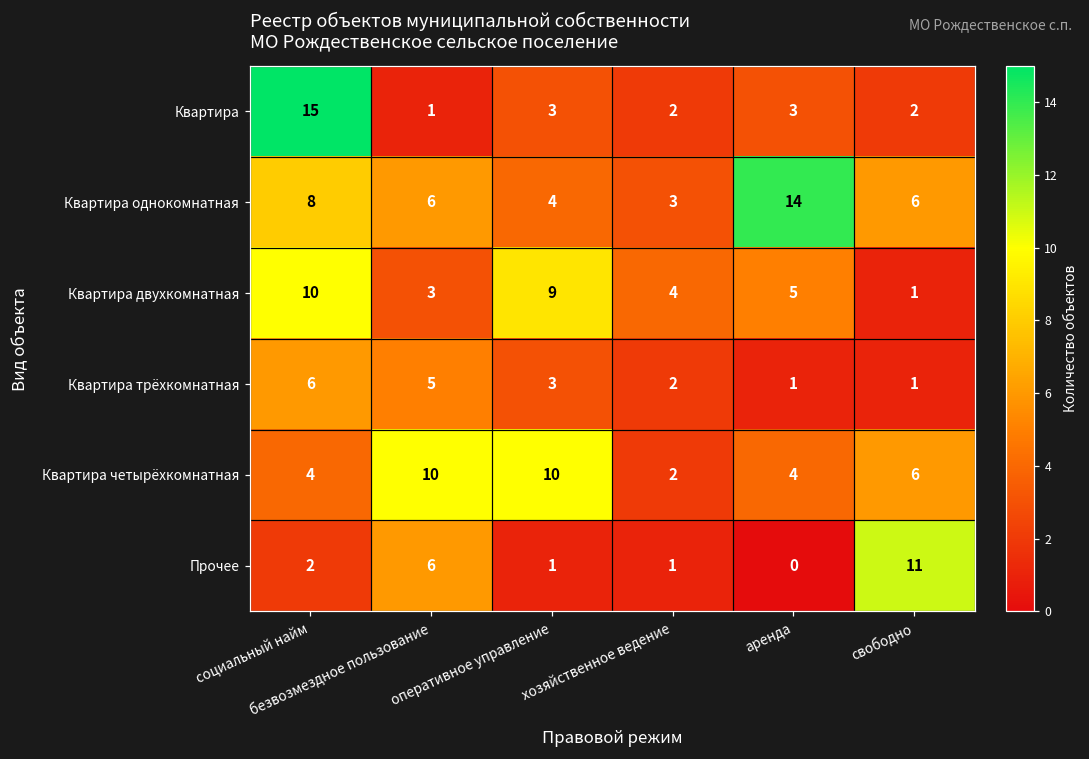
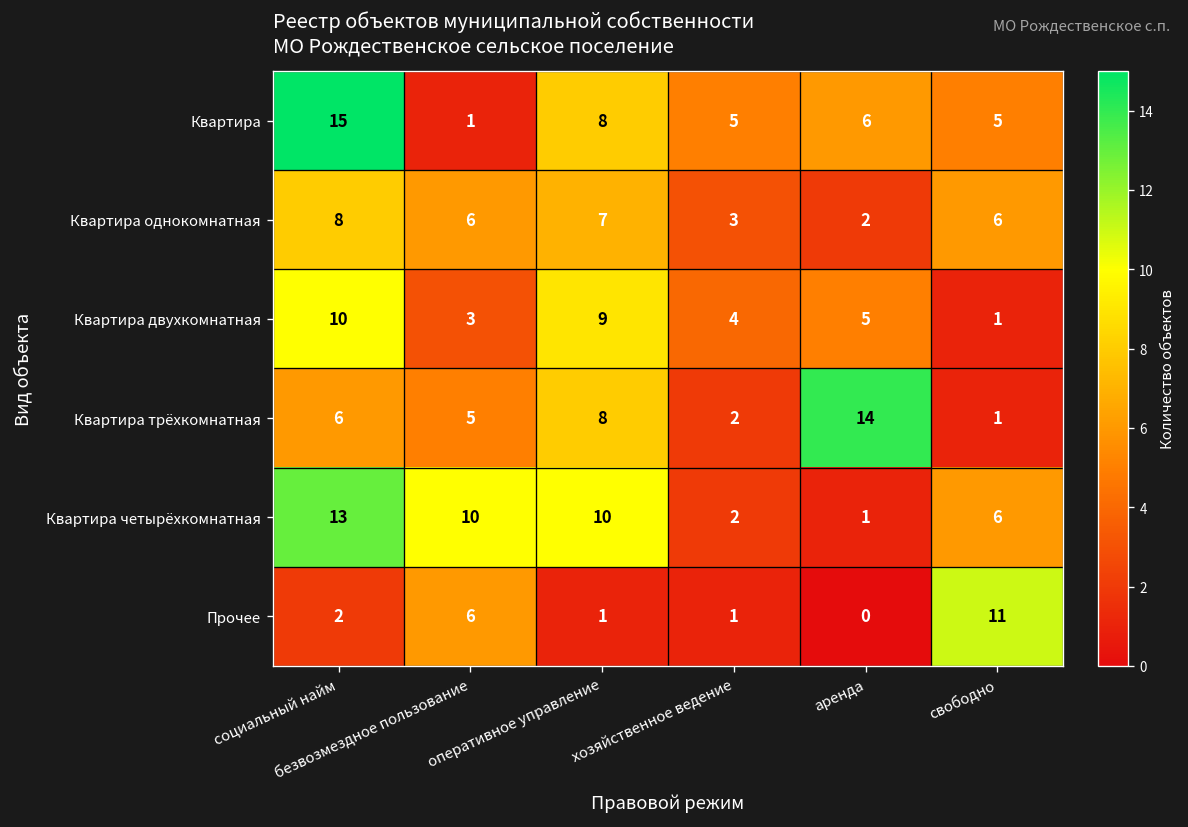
Квартира, оперативное управление: 3 -> 8
Квартира, хозяйственное ведение: 2 -> 5
Квартира, аренда: 3 -> 6
Квартира, свободно: 2 -> 5
Квартира однокомнатная, оперативное управление: 4 -> 7
Квартира однокомнатная, аренда: 14 -> 2
Квартира трёхкомнатная, оперативное управление: 3 -> 8
Квартира трёхкомнатная, аренда: 1 -> 14
Квартира четырёхкомнатная, социальный найм: 4 -> 13
Квартира четырёхкомнатная, аренда: 4 -> 1
